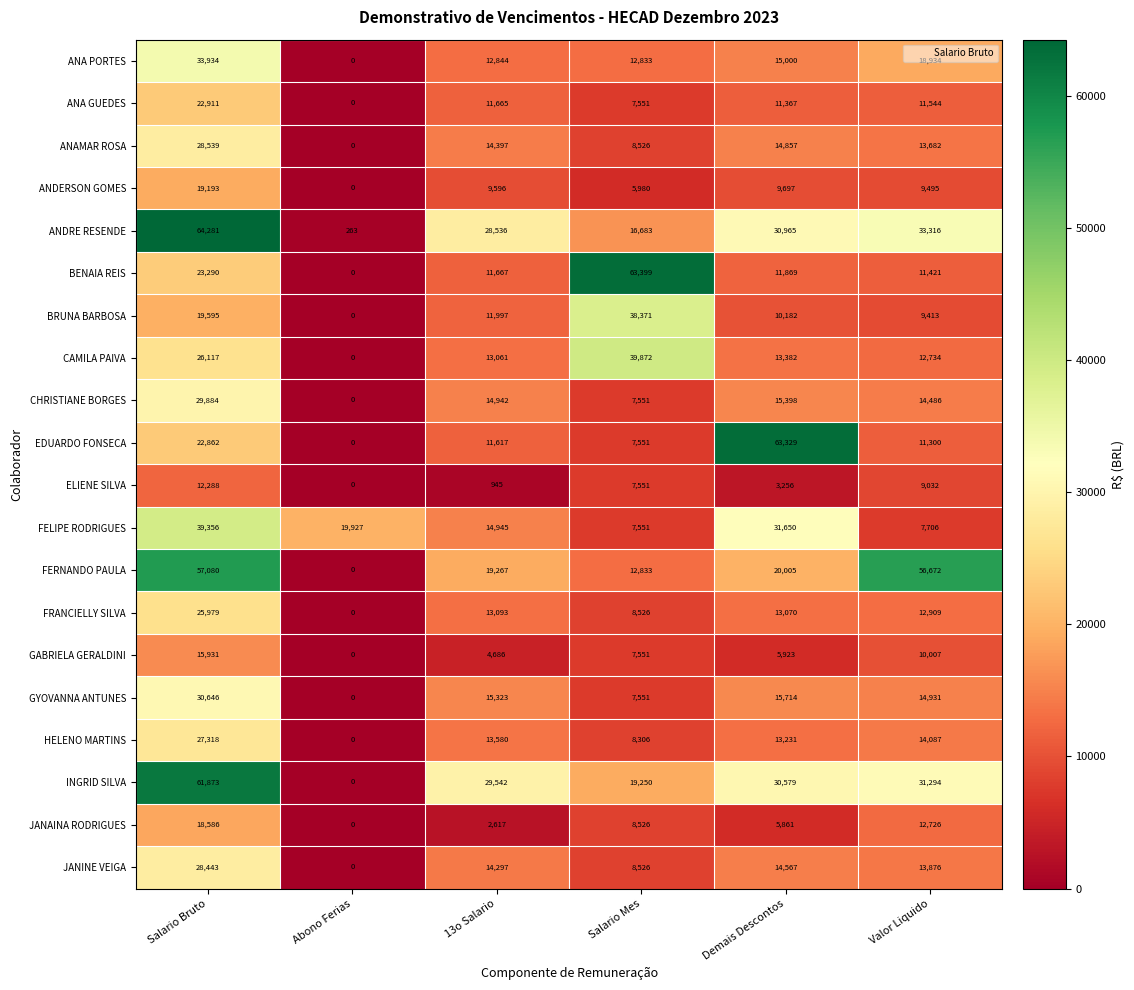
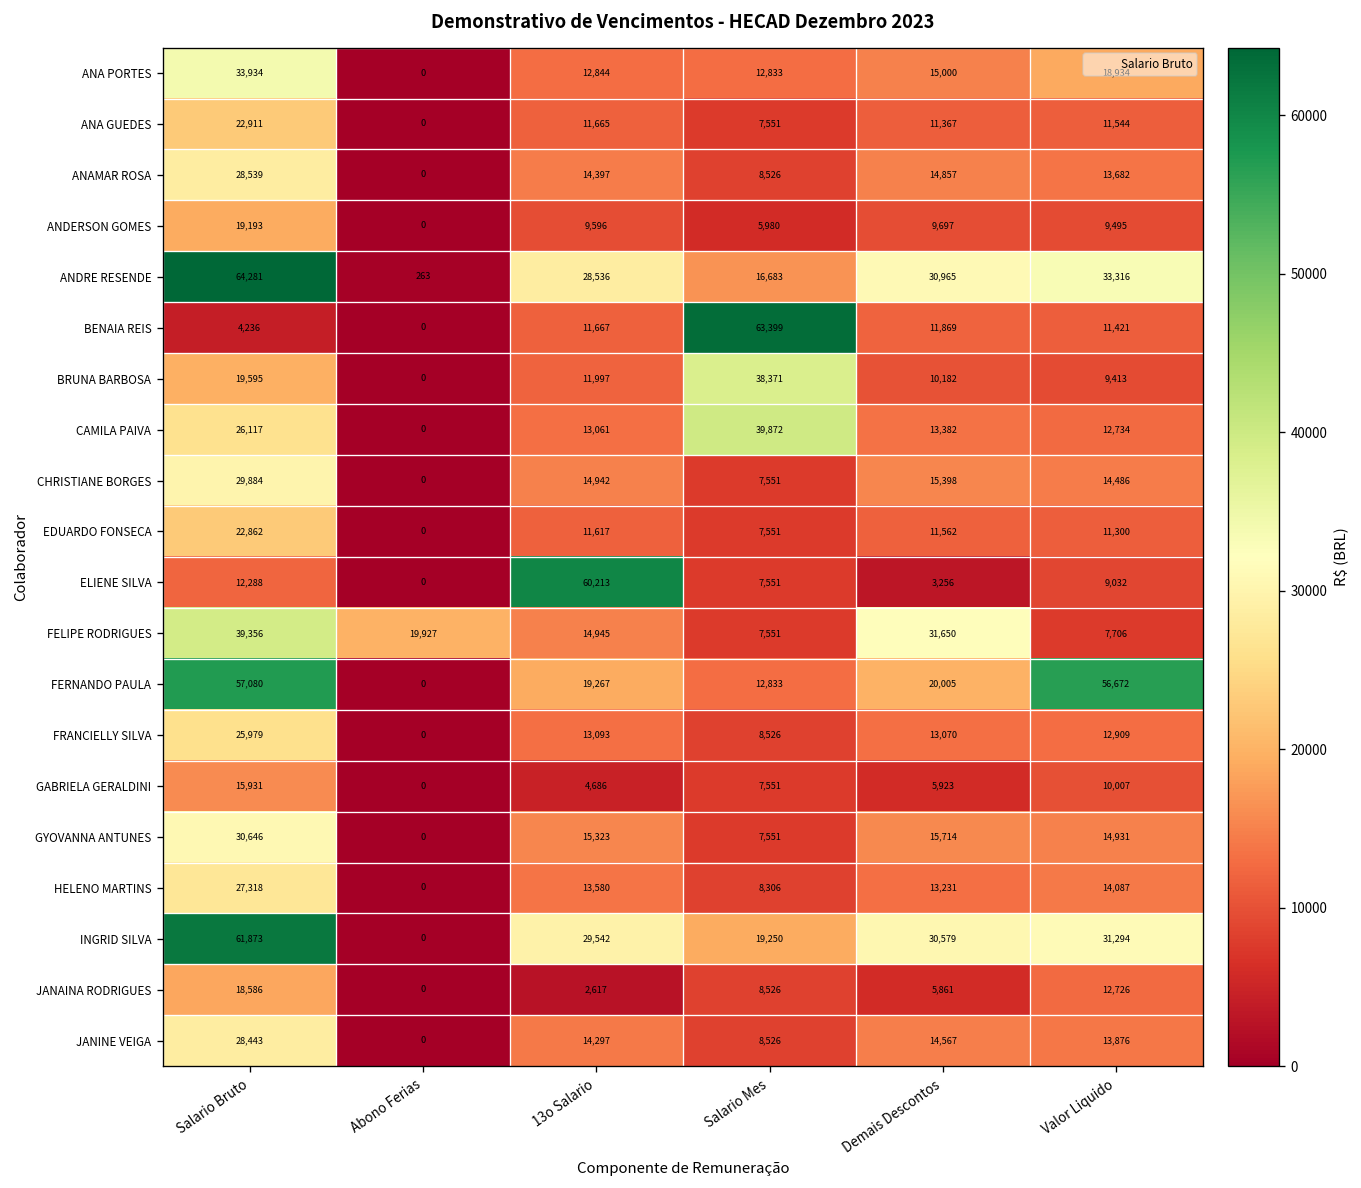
BENAIA REIS, Salario Bruto: 23,290 -> 4,236
EDUARDO FONSECA, Demais Descontos: 63,329 -> 11,562
ELIENE SILVA, 13o Salario: 945 -> 60,213
